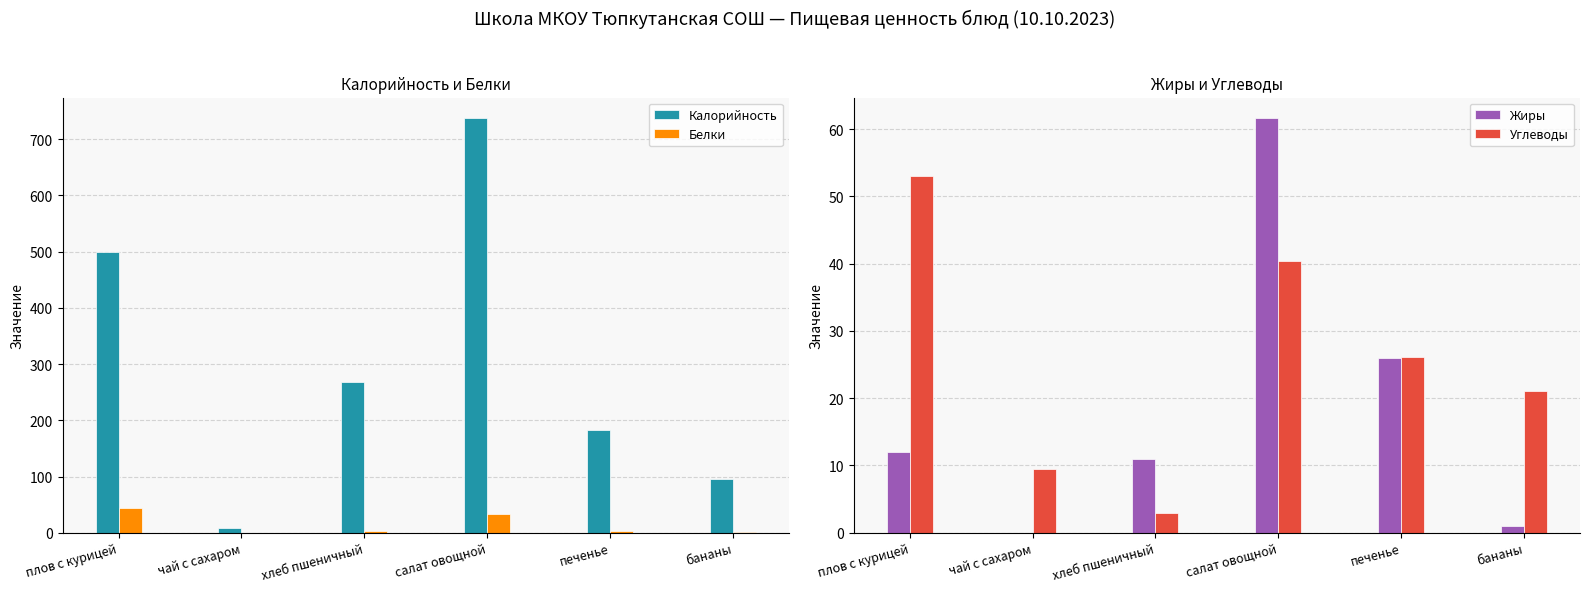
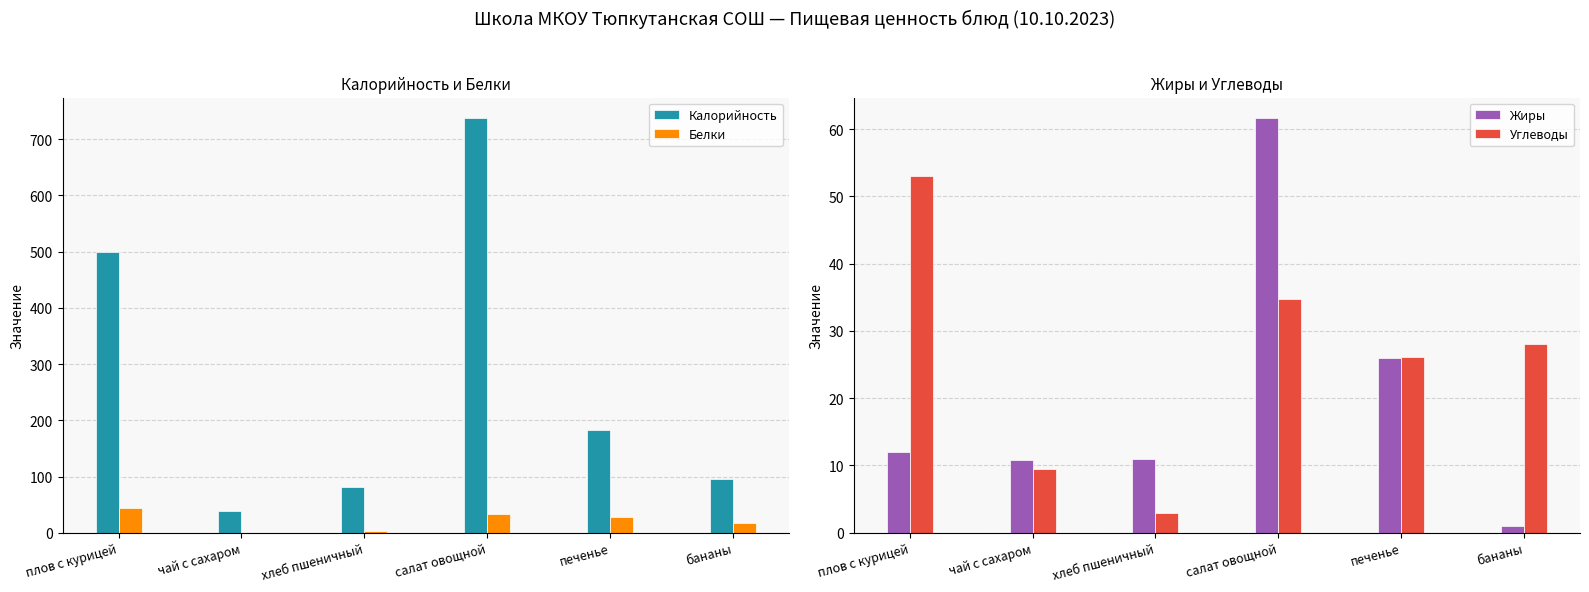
Калорийность и Белки, Калорийность, чай с сахаром: 10 -> 40
Калорийность и Белки, Калорийность, хлеб пшеничный: 270 -> 80
Калорийность и Белки, Белки, печенье: 0 -> 30
Калорийность и Белки, Белки, бананы: 0 -> 20
Жиры и Углеводы, Жиры, чай с сахаром: 0 -> 11
Жиры и Углеводы, Углеводы, салат овощной: 40 -> 35
Жиры и Углеводы, Углеводы, бананы: 21 -> 28
